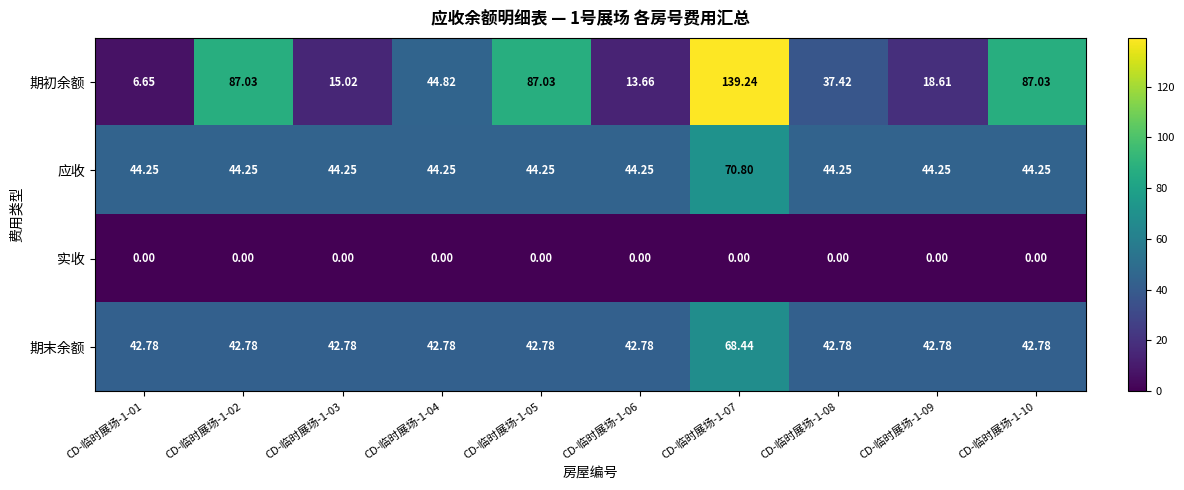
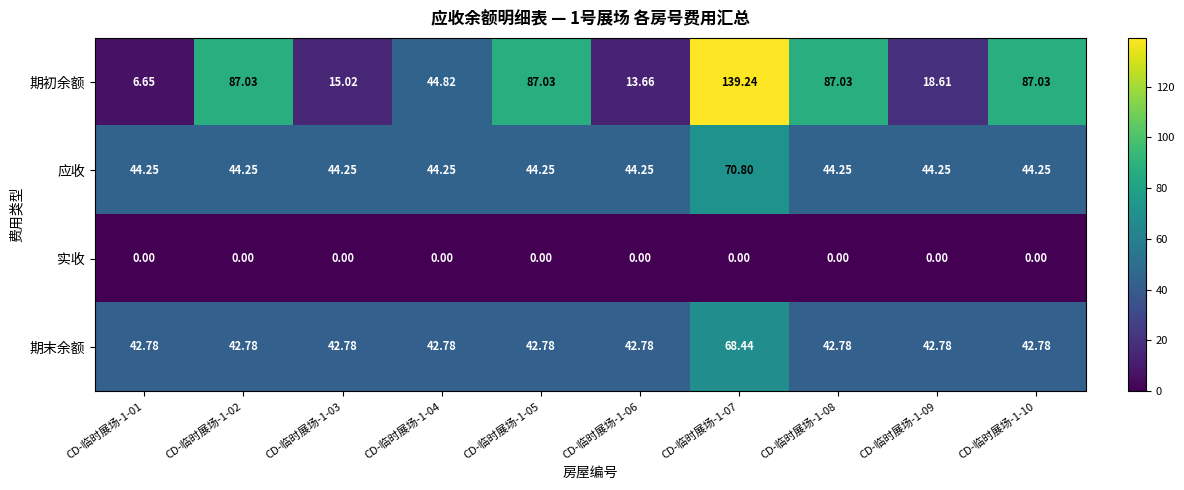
期初余额, CD-临时展场-1-08: 37.42 -> 87.03
